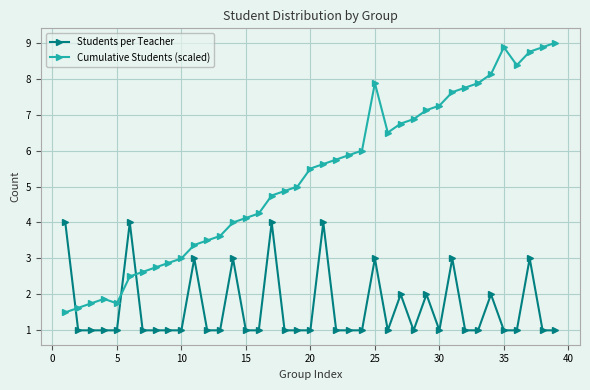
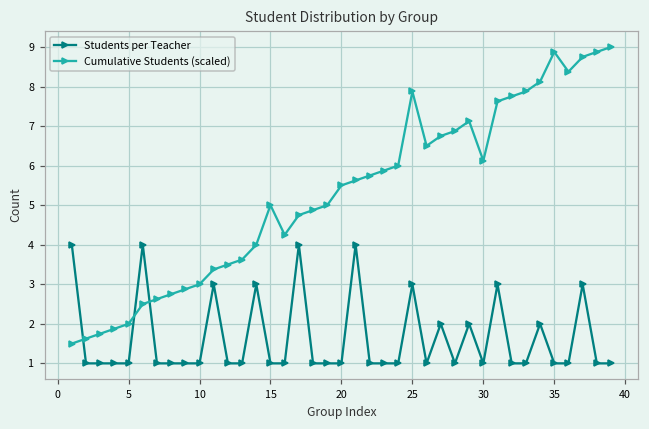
Cumulative Students (scaled), 5: 1.8 -> 2.0
Cumulative Students (scaled), 15: 4.1 -> 5.0
Cumulative Students (scaled), 30: 7.3 -> 6.1
